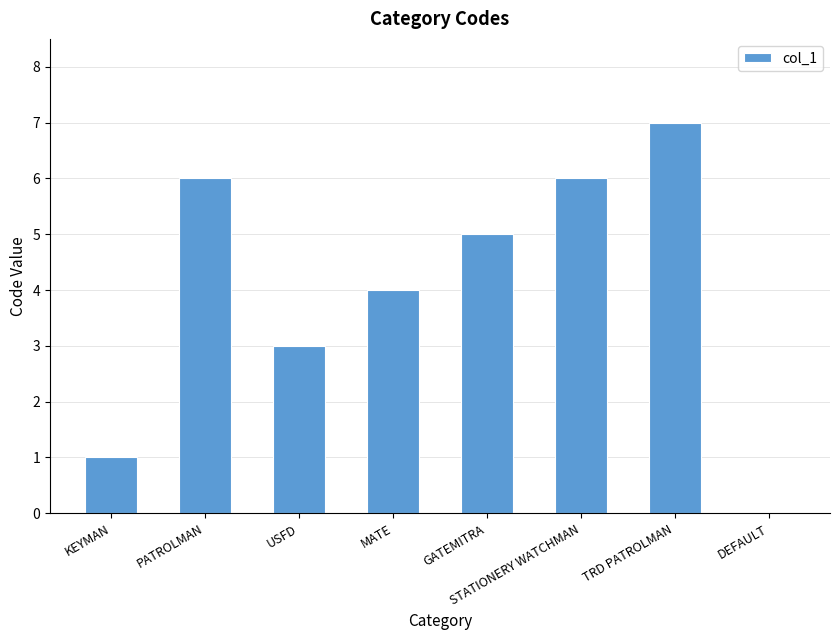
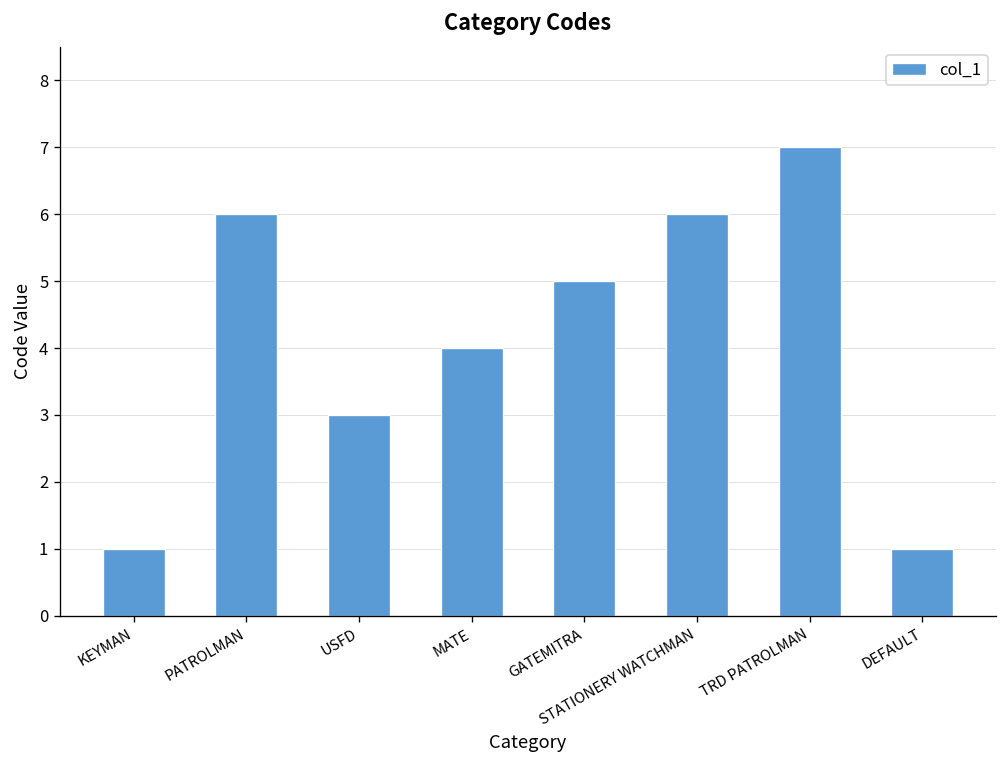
DEFAULT: 0 -> 1
